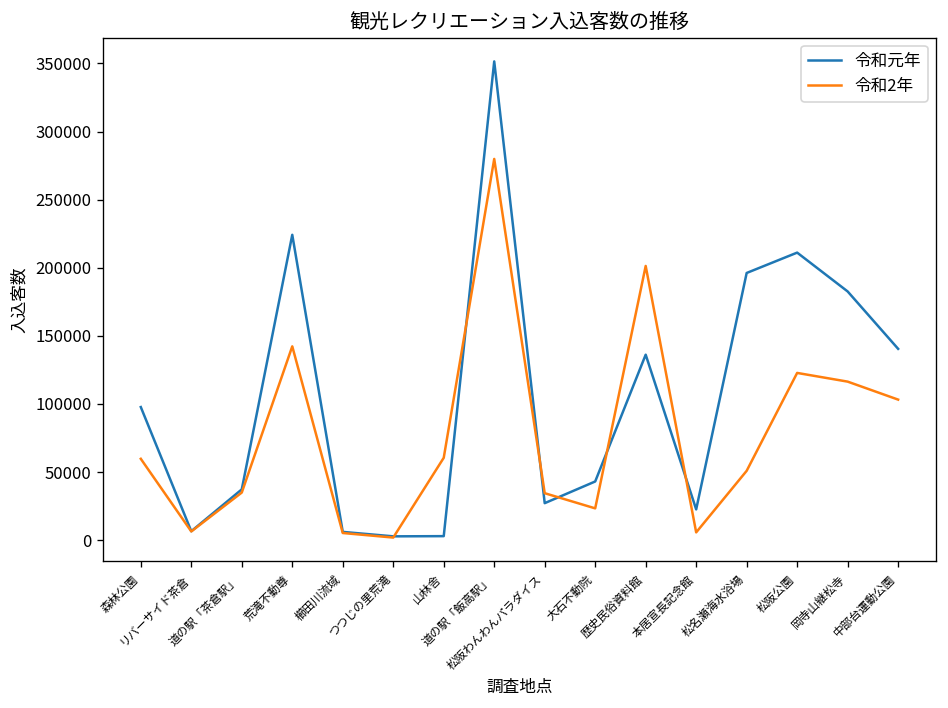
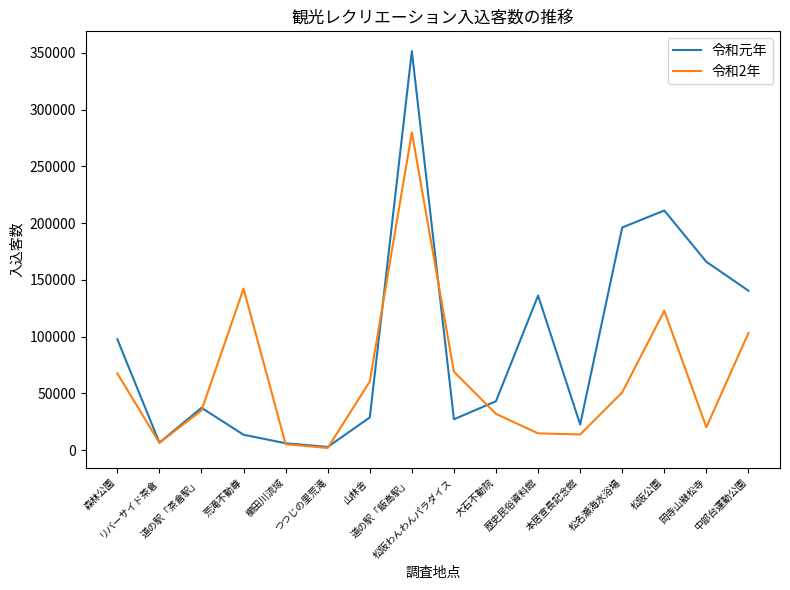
令和2年, 森林公園: 60000 -> 68000
令和元年, 荒滝不動尊: 224000 -> 14000
令和元年, 山林舎: 3000 -> 29000
令和2年, 松阪わんわんパラダイス: 34000 -> 69000
令和2年, 大石不動院: 23000 -> 32000
令和2年, 歴史民俗資料館: 201000 -> 15000
令和2年, 本居宣長記念館: 6000 -> 14000
令和元年, 岡寺山継松寺: 183000 -> 166000
令和2年, 岡寺山継松寺: 116000 -> 20000
